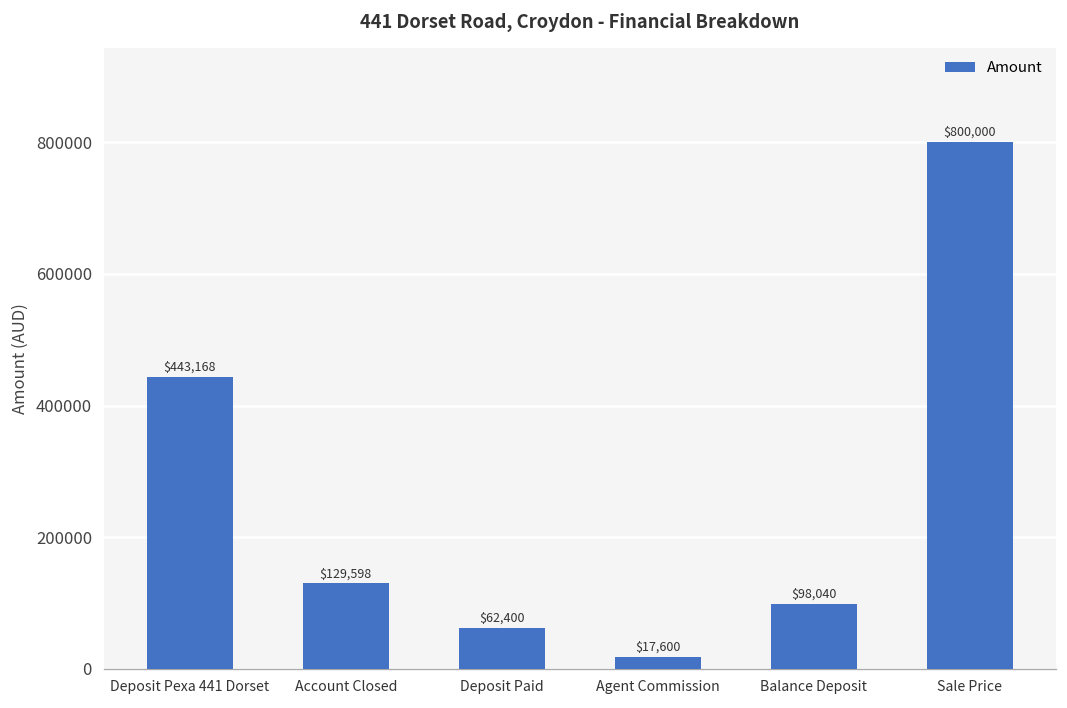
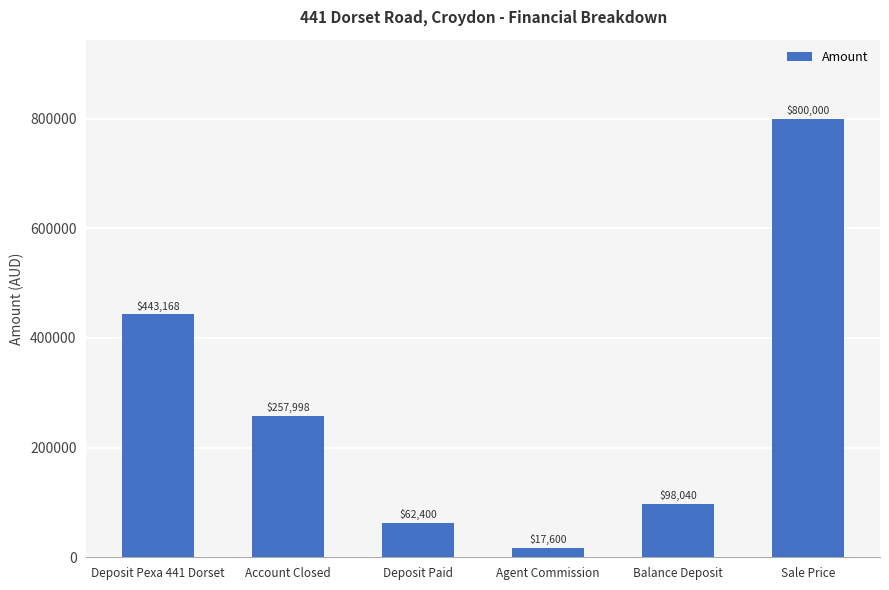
Account Closed: $129,598 -> $257,998
